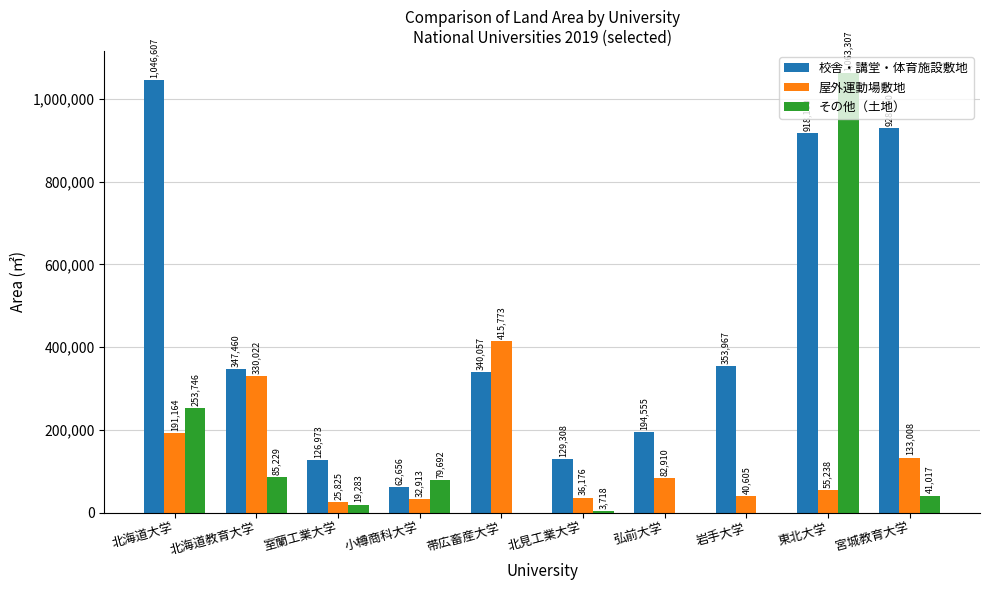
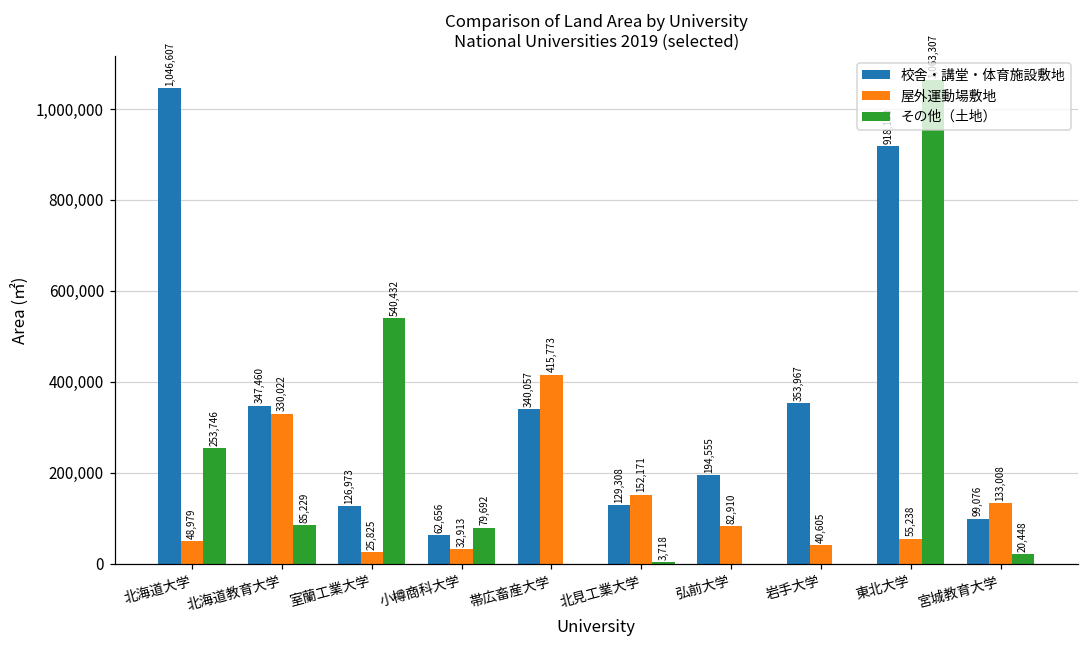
屋外運動場敷地, 北海道大学: 191,164 -> 48,979
その他（土地）, 室蘭工業大学: 19,283 -> 540,432
屋外運動場敷地, 北見工業大学: 36,176 -> 152,171
校舎・講堂・体育施設敷地, 宮城教育大学: 930,000 -> 100,000
その他（土地）, 宮城教育大学: 41,017 -> 20,448
